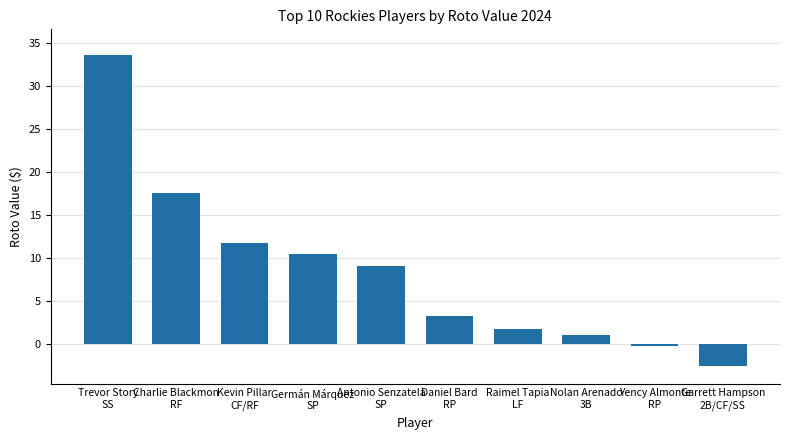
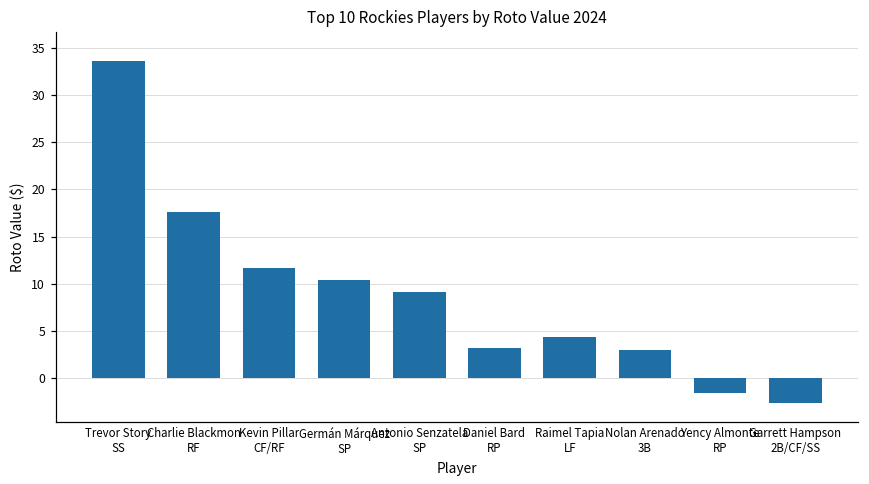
Raimel Tapia LF: 2 -> 4
Nolan Arenado 3B: 1 -> 3
Yency Almonte RP: 0 -> -2
